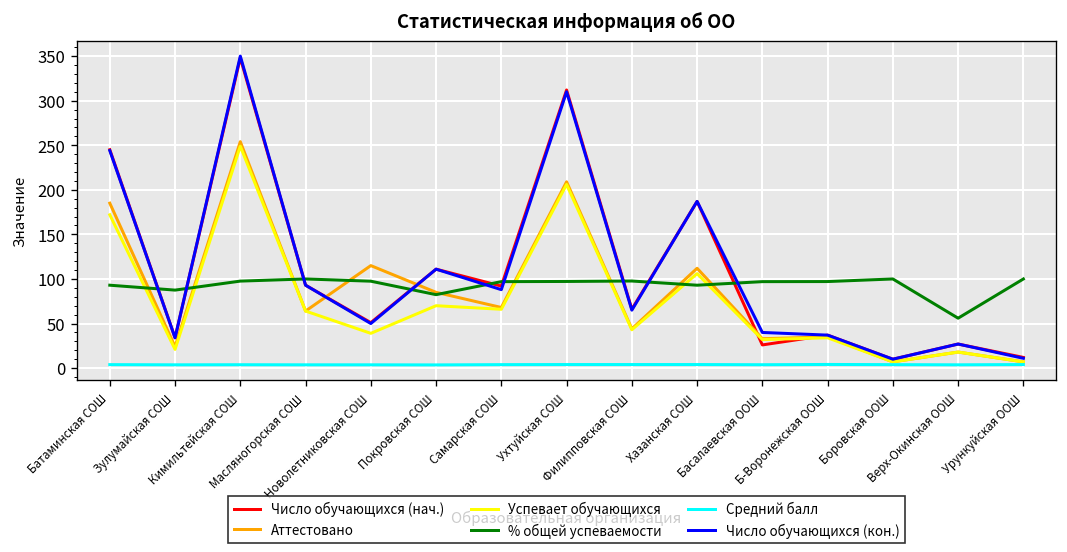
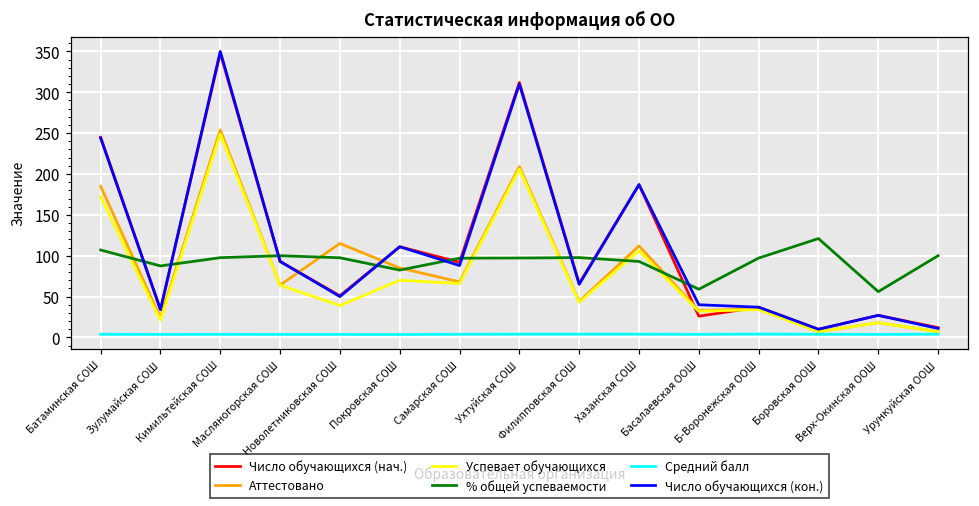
% общей успеваемости, Батаминская СОШ: 90 -> 110
% общей успеваемости, Басалаевская ООШ: 100 -> 60
% общей успеваемости, Боровская ООШ: 100 -> 120
